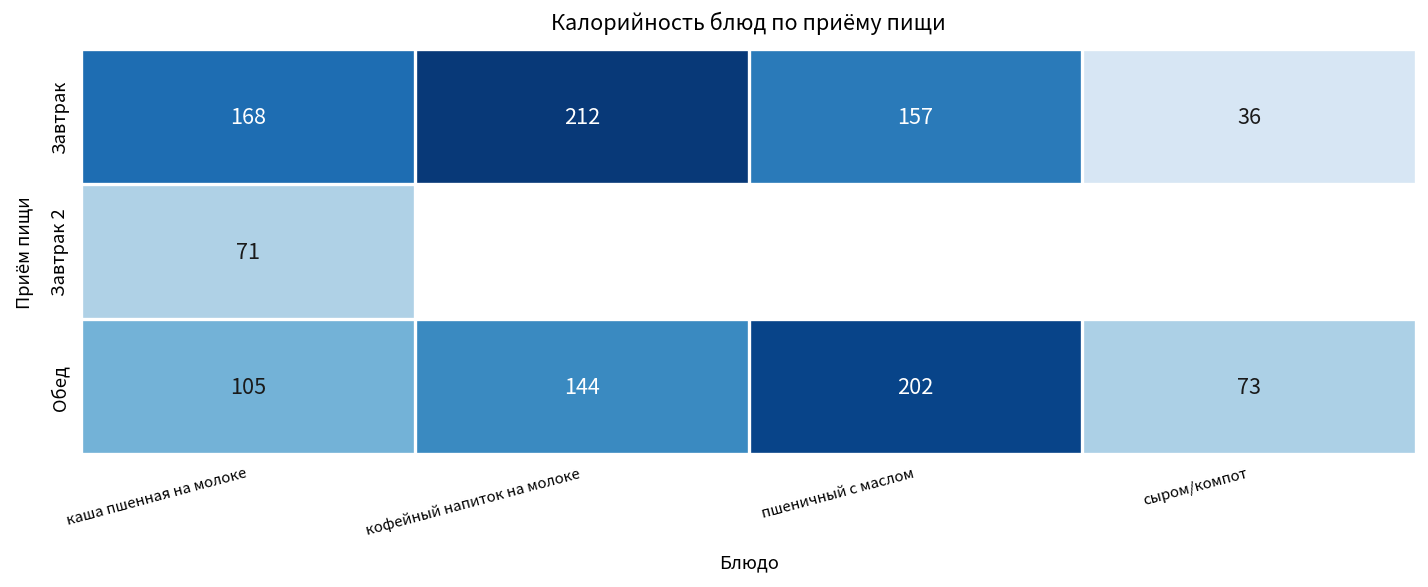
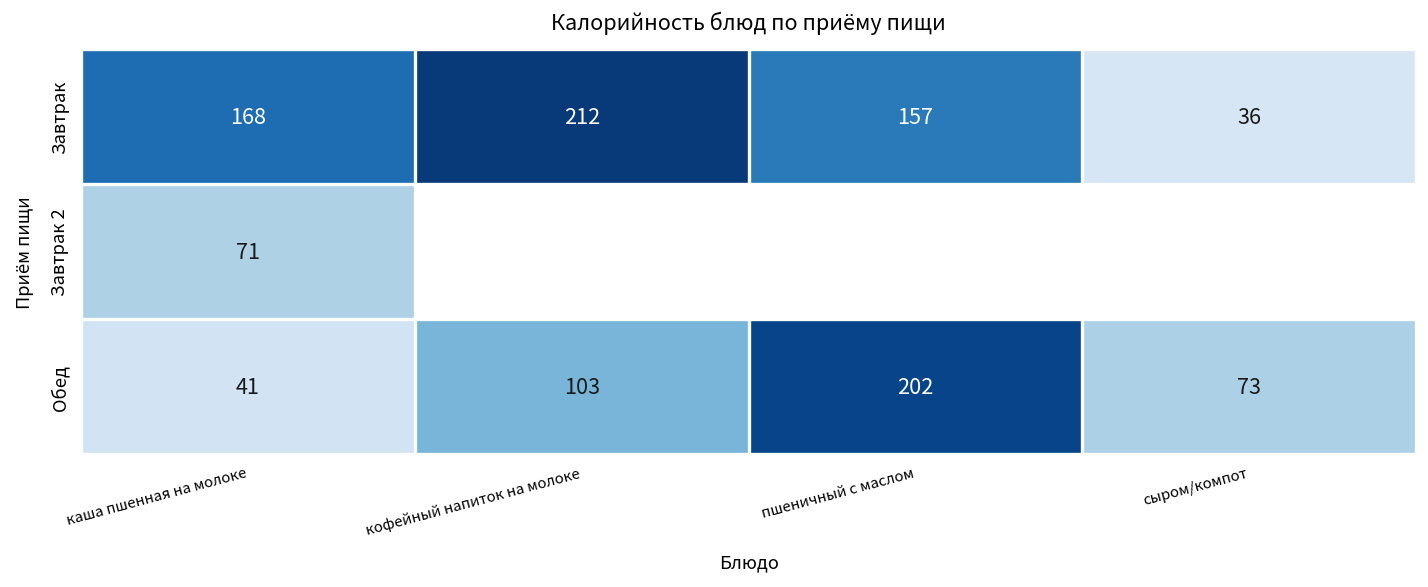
Обед, каша пшенная на молоке: 105 -> 41
Обед, кофейный напиток на молоке: 144 -> 103
